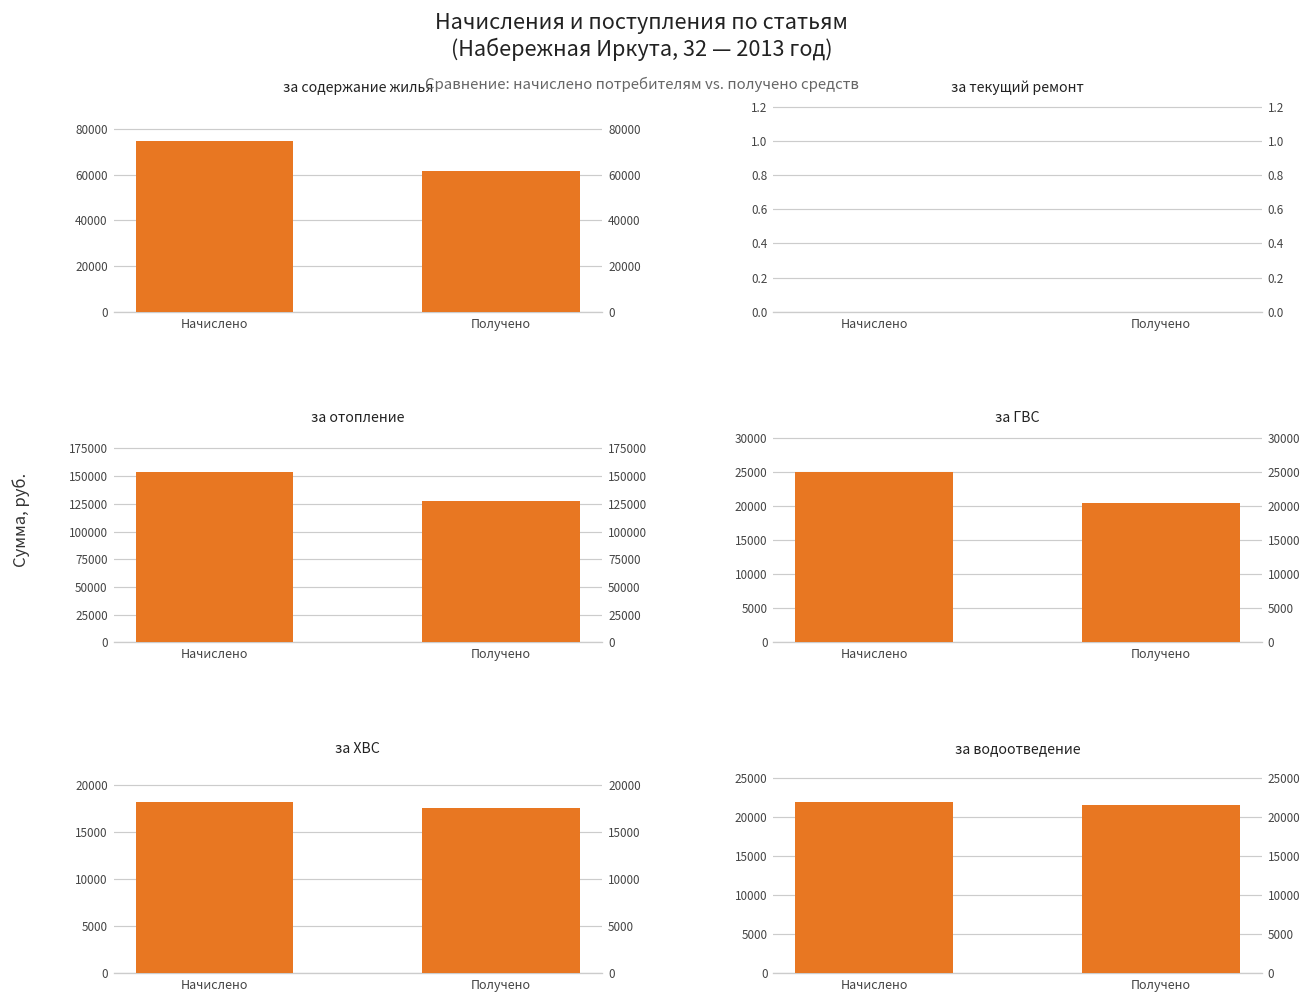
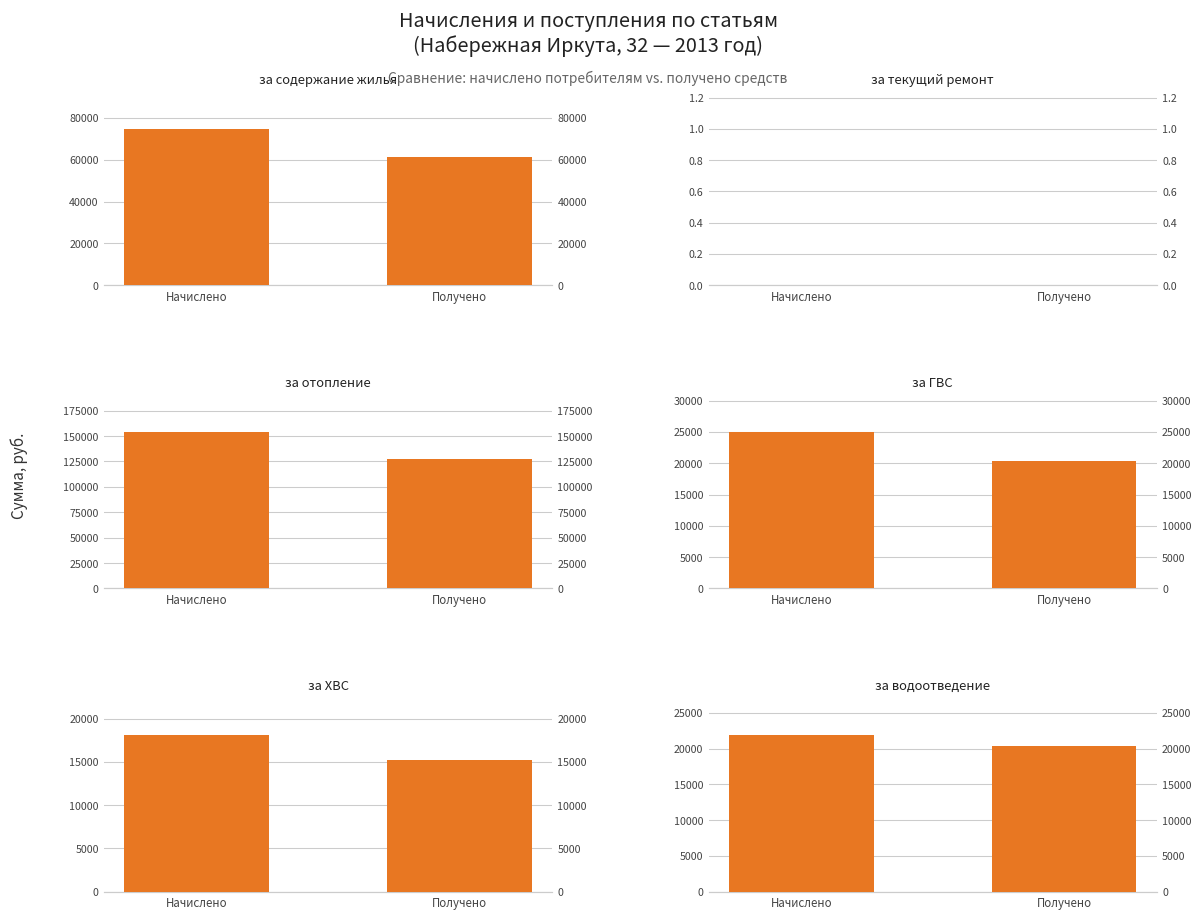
за ХВС, Получено: 18000 -> 15000
за водоотведение, Получено: 22000 -> 20000
